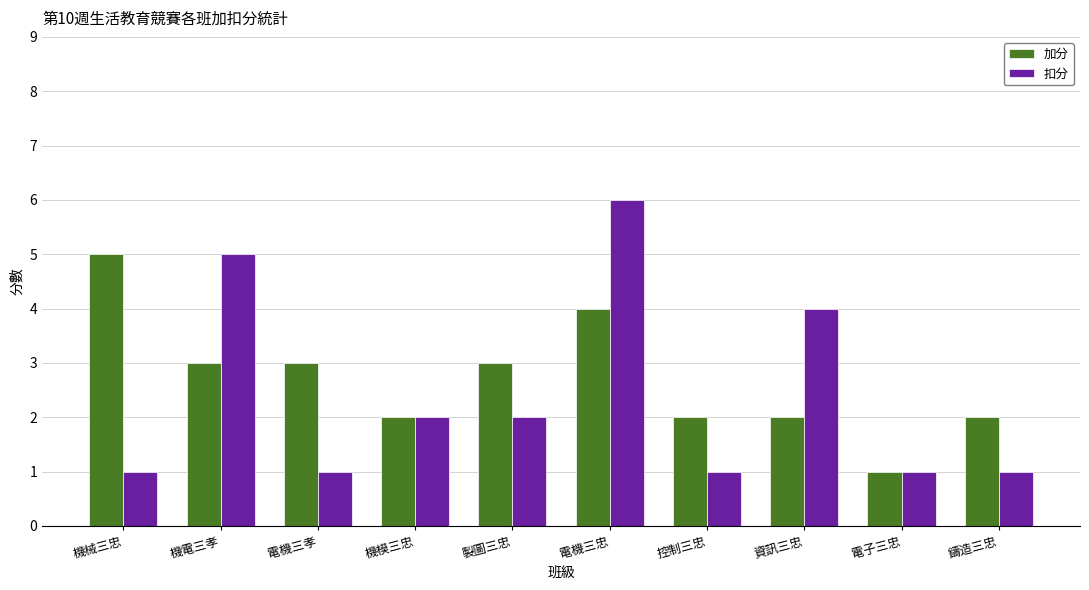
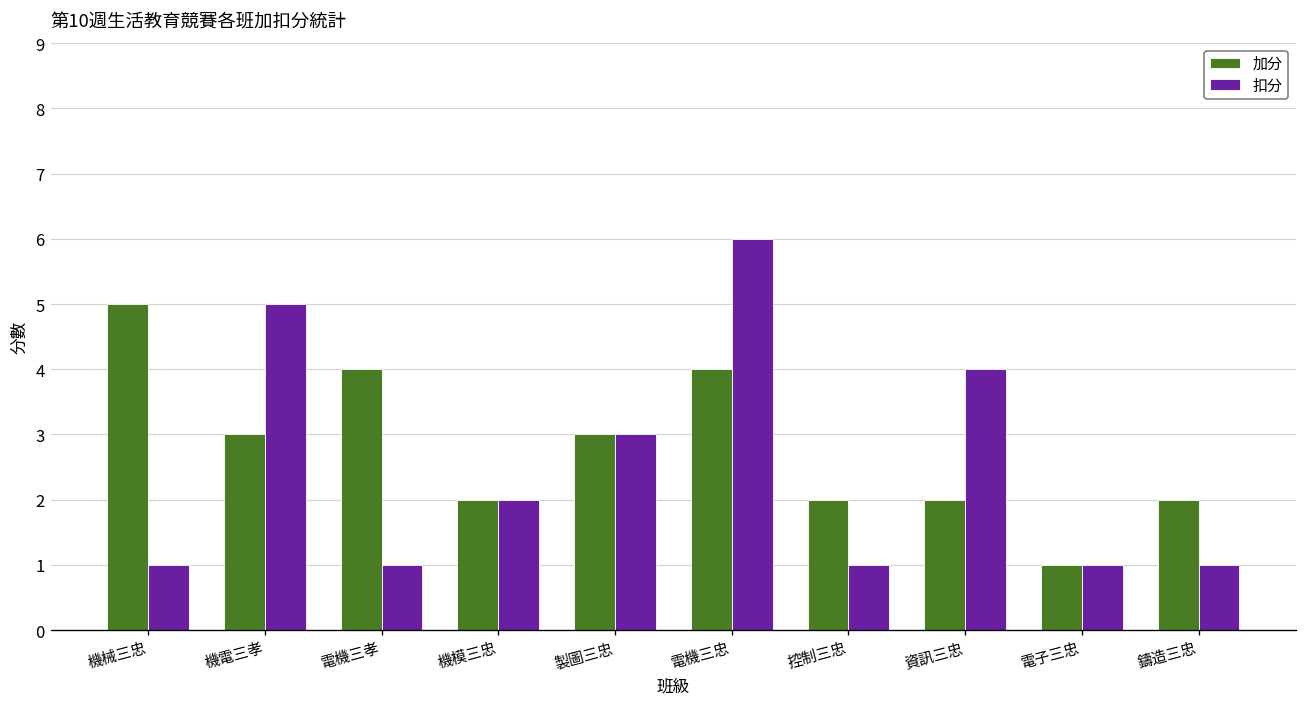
加分, 電機三孝: 3 -> 4
扣分, 製圖三忠: 2.0 -> 3.0
